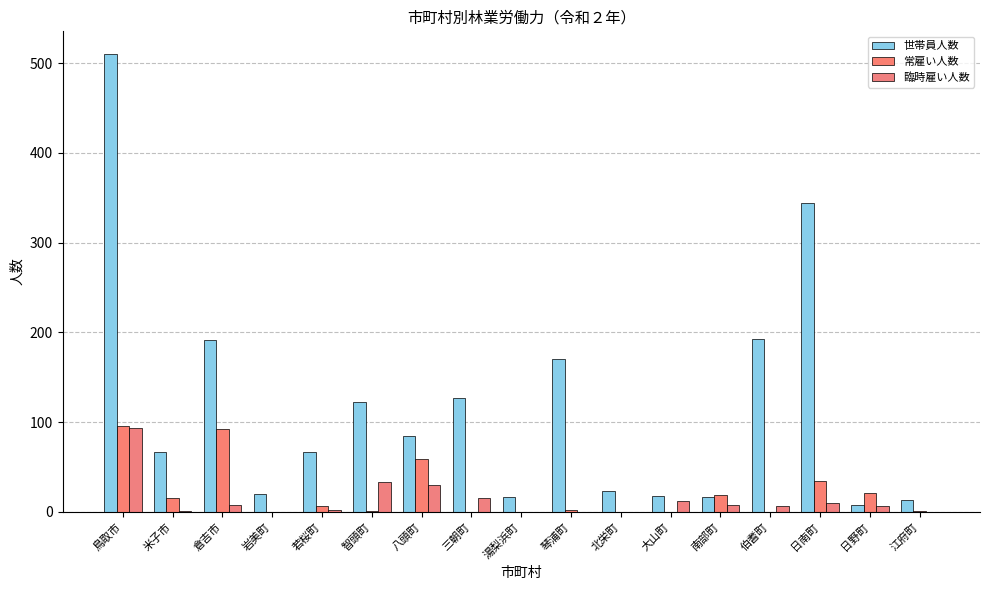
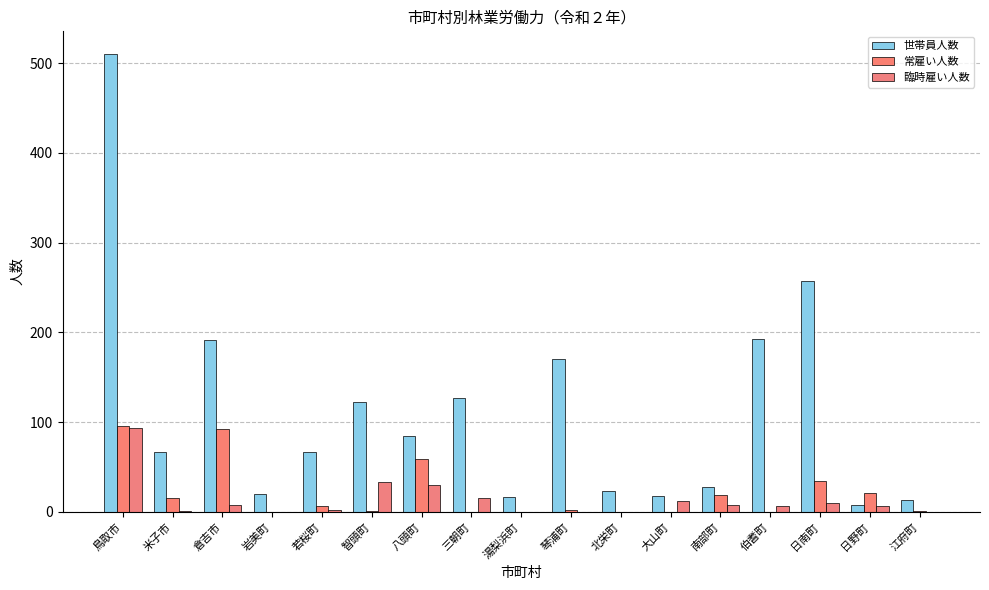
世帯員人数, 南部町: 20 -> 30
世帯員人数, 日南町: 340 -> 260
